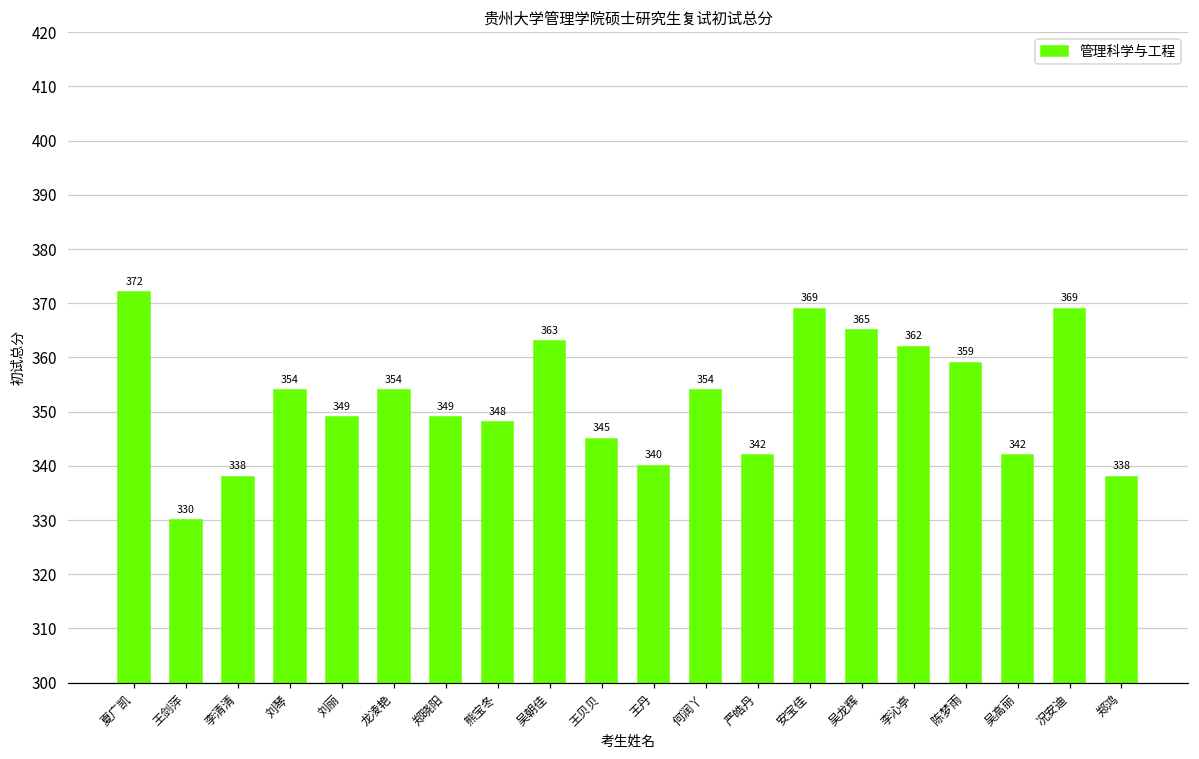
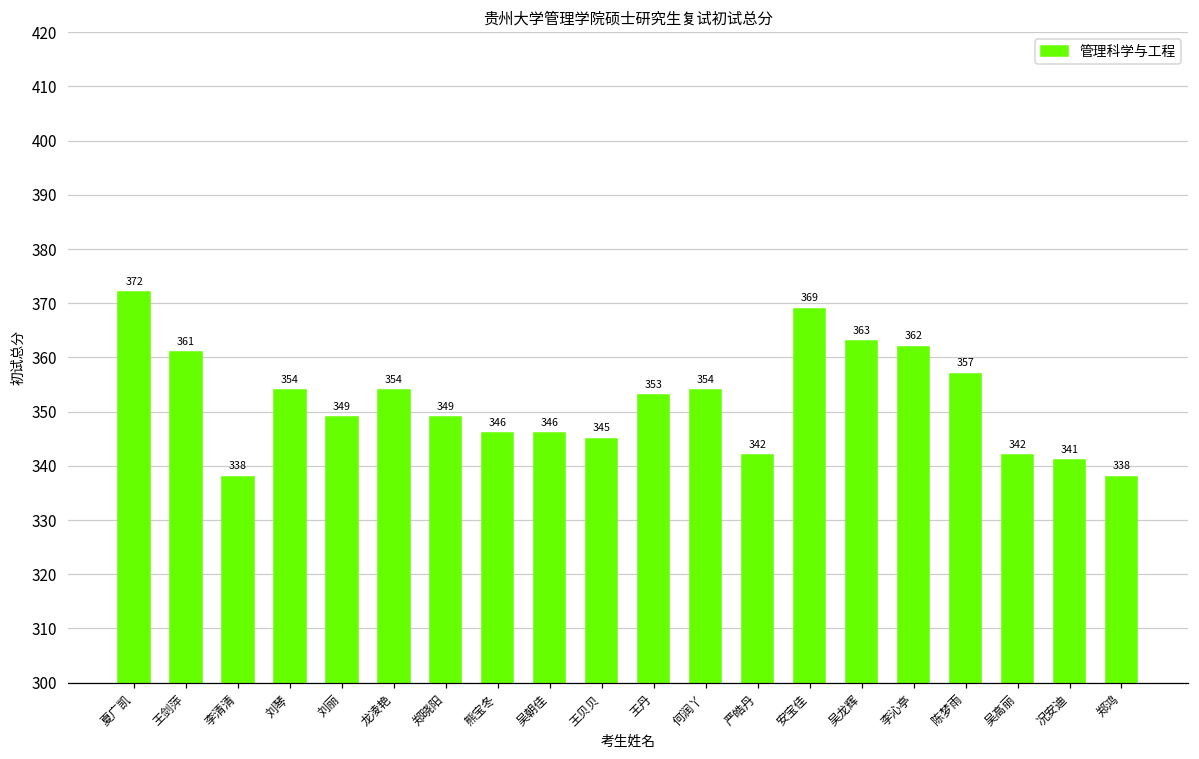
王剑萍: 330 -> 361
熊宝冬: 348 -> 346
吴朝佳: 363 -> 346
王丹: 340 -> 353
吴龙辉: 365 -> 363
陈梦雨: 359 -> 357
况安迪: 369 -> 341
